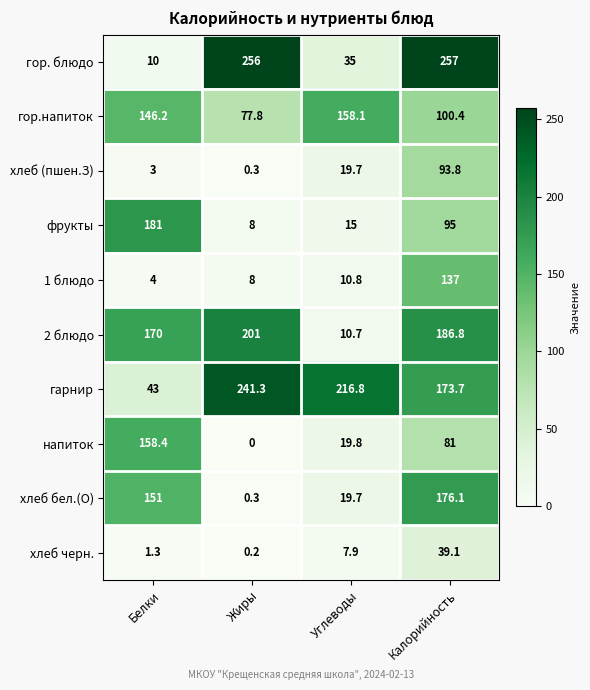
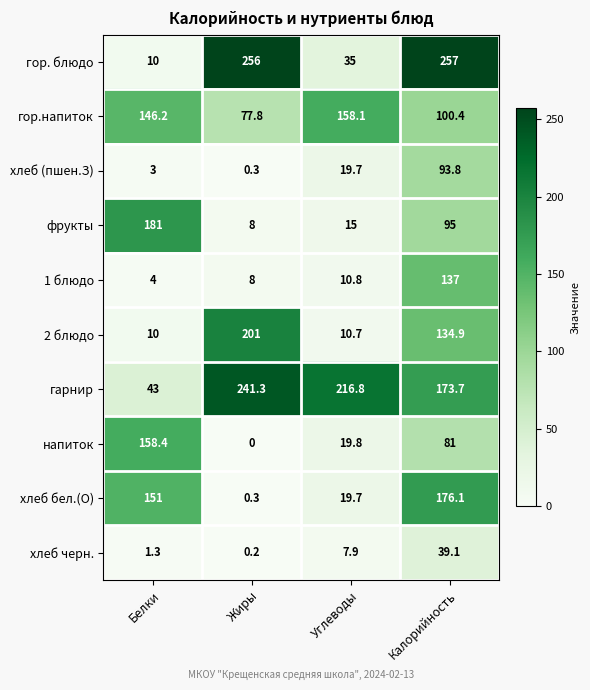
2 блюдо, Белки: 170 -> 10
2 блюдо, Калорийность: 186.8 -> 134.9
